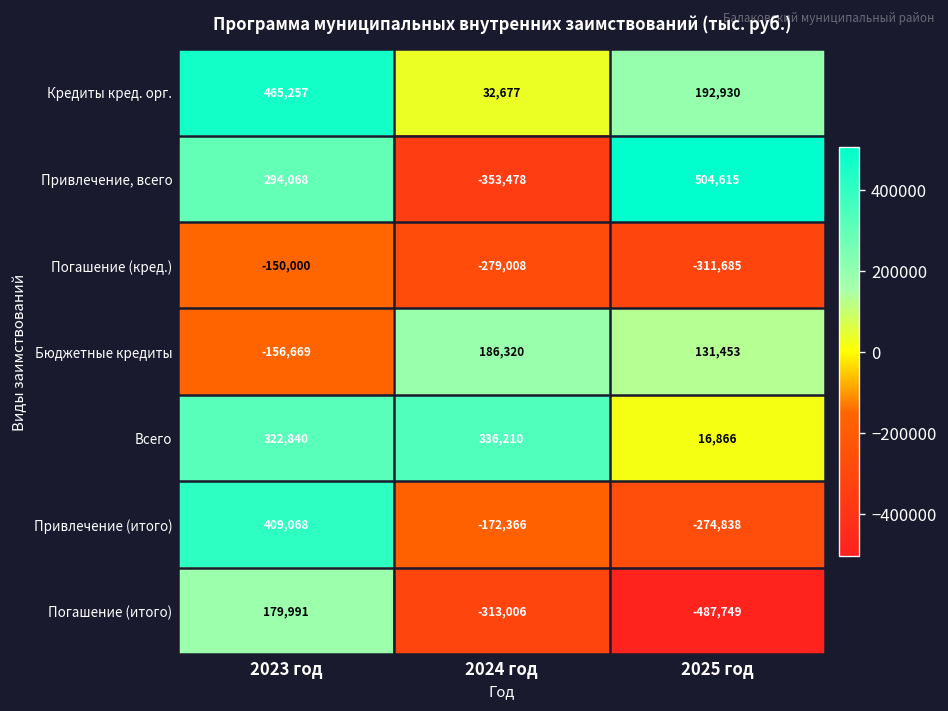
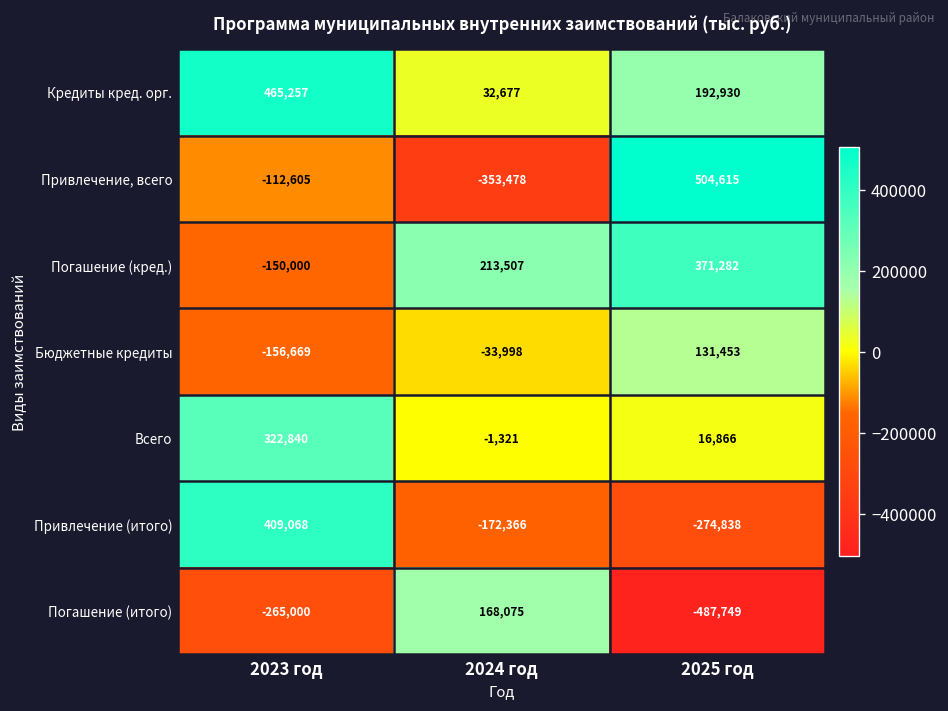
Привлечение, всего, 2023 год: 294,068 -> -112,605
Погашение (кред.), 2024 год: -279,008 -> 213,507
Погашение (кред.), 2025 год: -311,685 -> 371,282
Бюджетные кредиты, 2024 год: 186,320 -> -33,998
Всего, 2024 год: 336,210 -> -1,321
Погашение (итого), 2023 год: 179,991 -> -265,000
Погашение (итого), 2024 год: -313,006 -> 168,075
